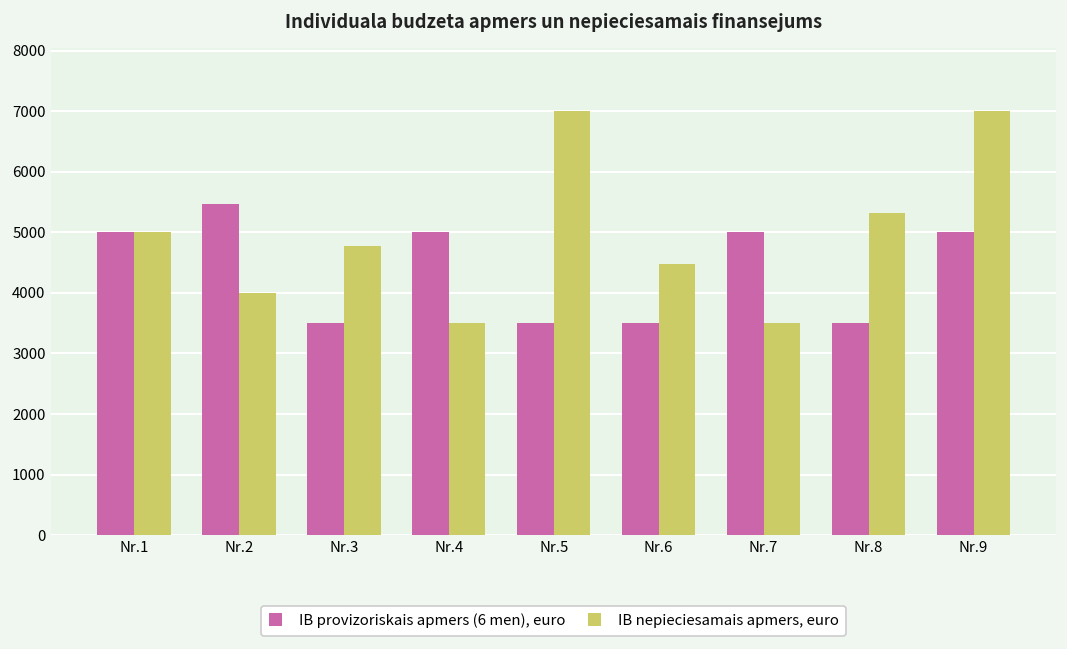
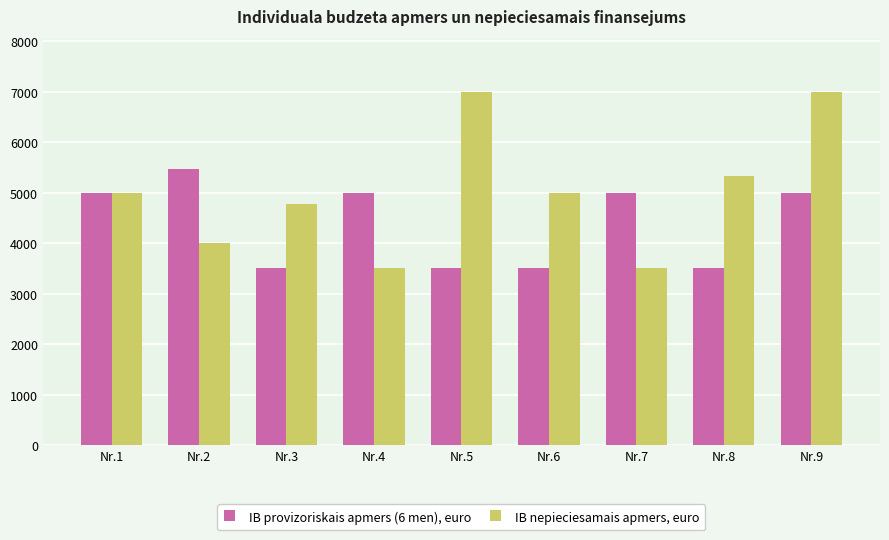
IB nepieciesamais apmers, euro, Nr.6: 4500 -> 5000
